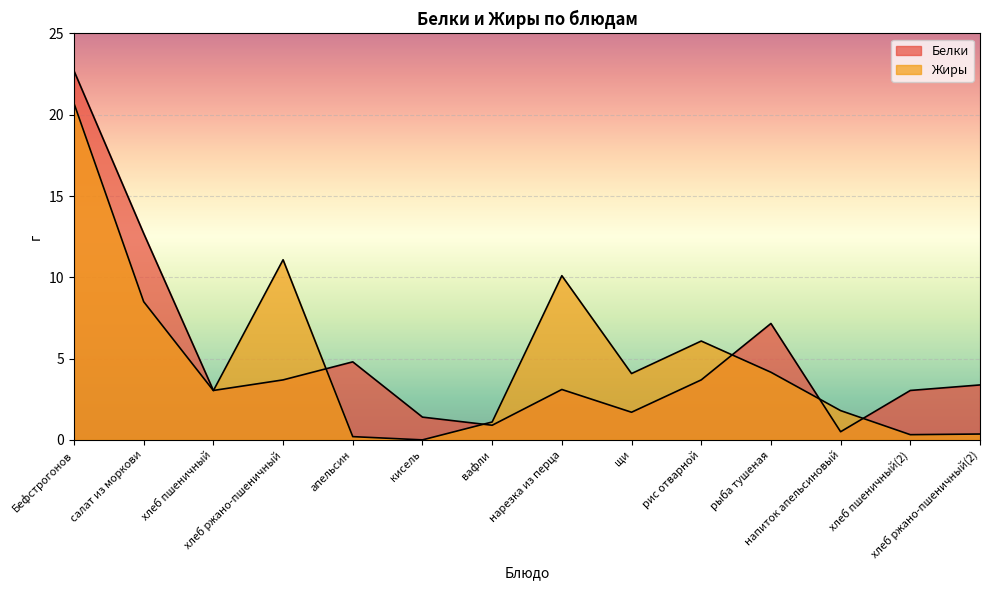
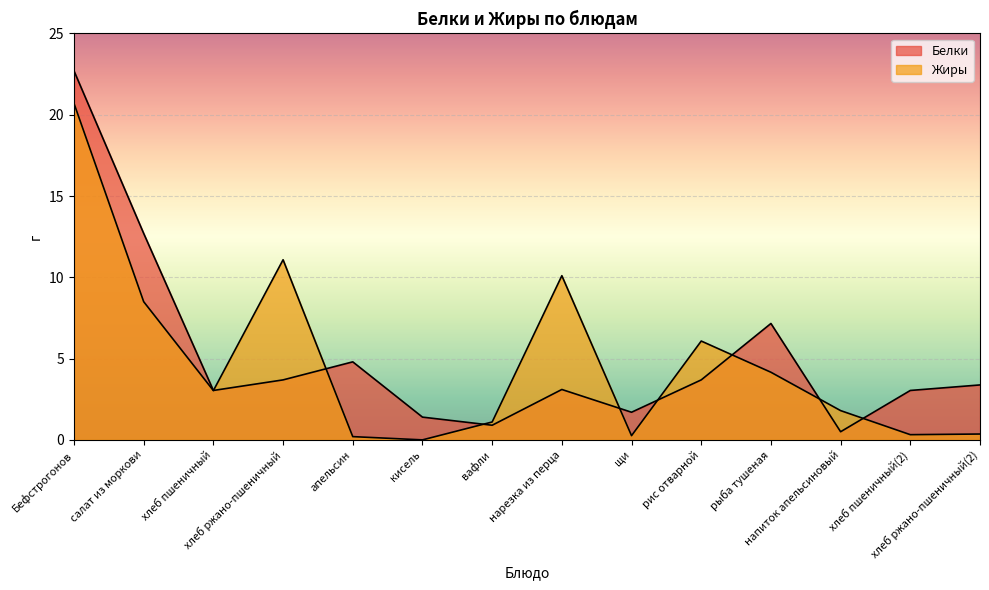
Жиры, щи: 4.1 -> 0.3
